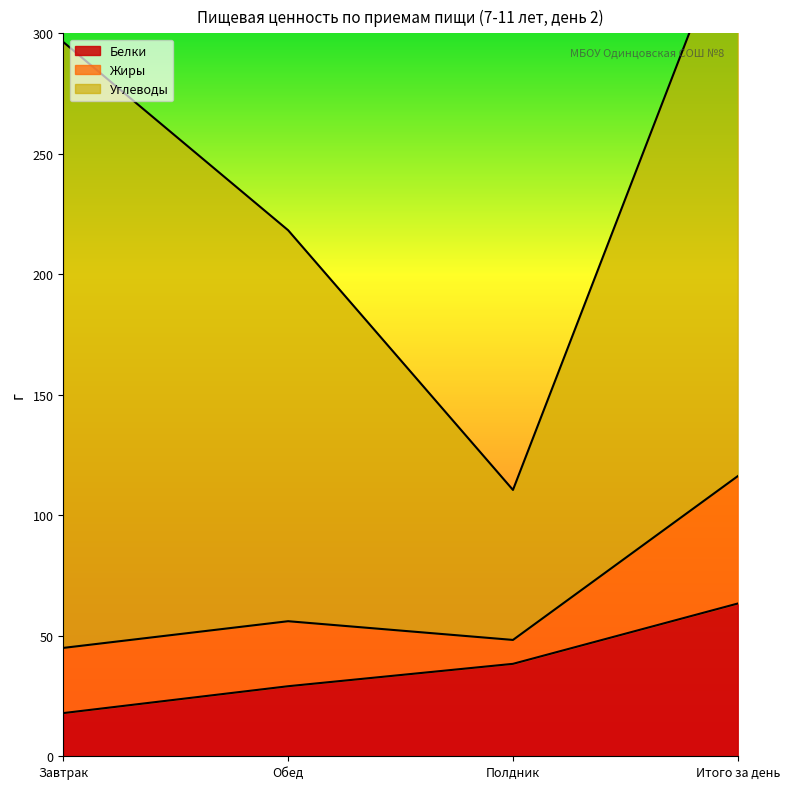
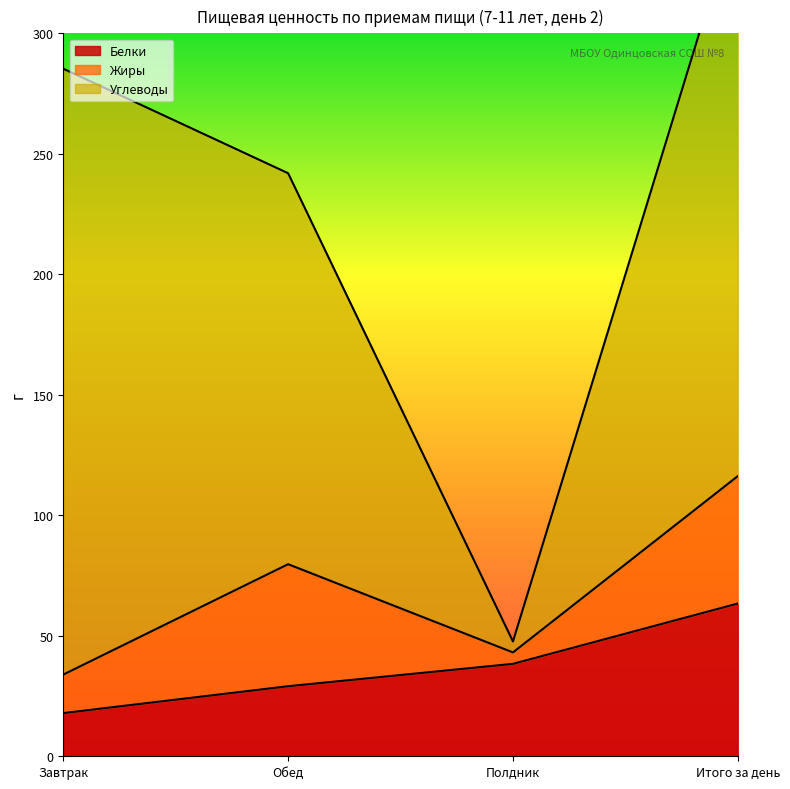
Жиры, Завтрак: 27 -> 16
Жиры, Обед: 27 -> 51
Жиры, Полдник: 10 -> 5
Углеводы, Полдник: 62 -> 5
